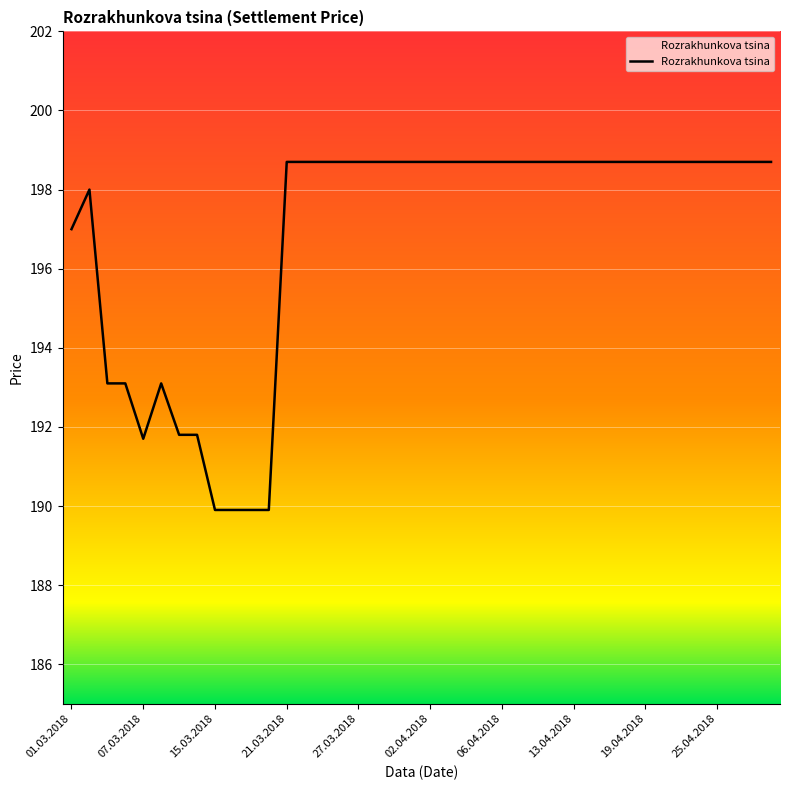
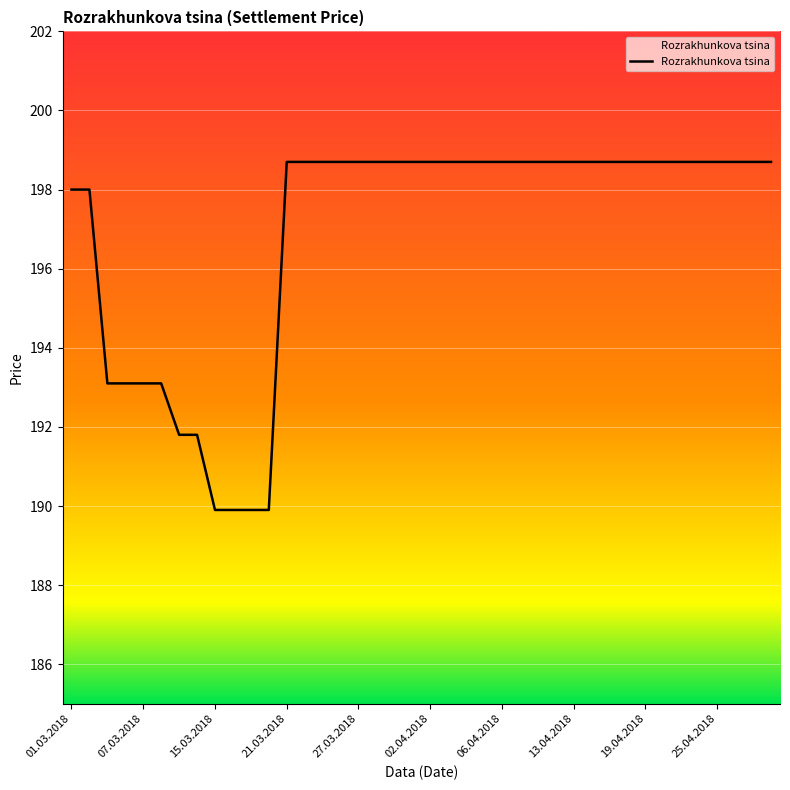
01.03.2018: 197 -> 198
07.03.2018: 191.7 -> 193.1
